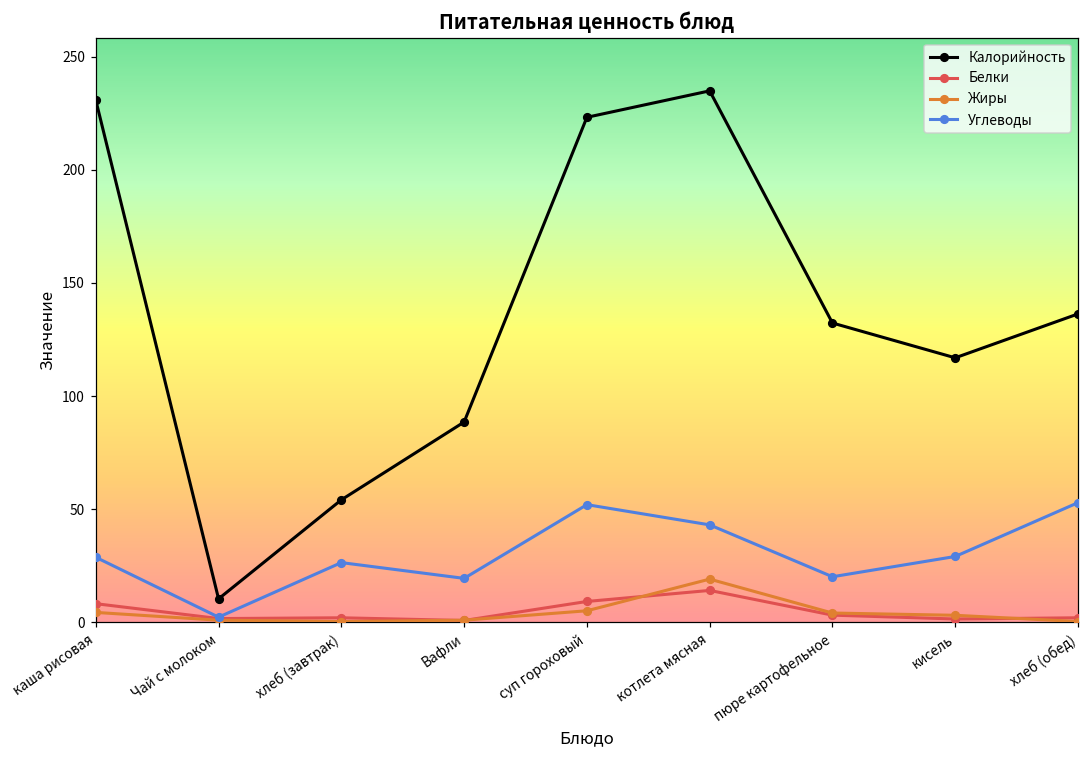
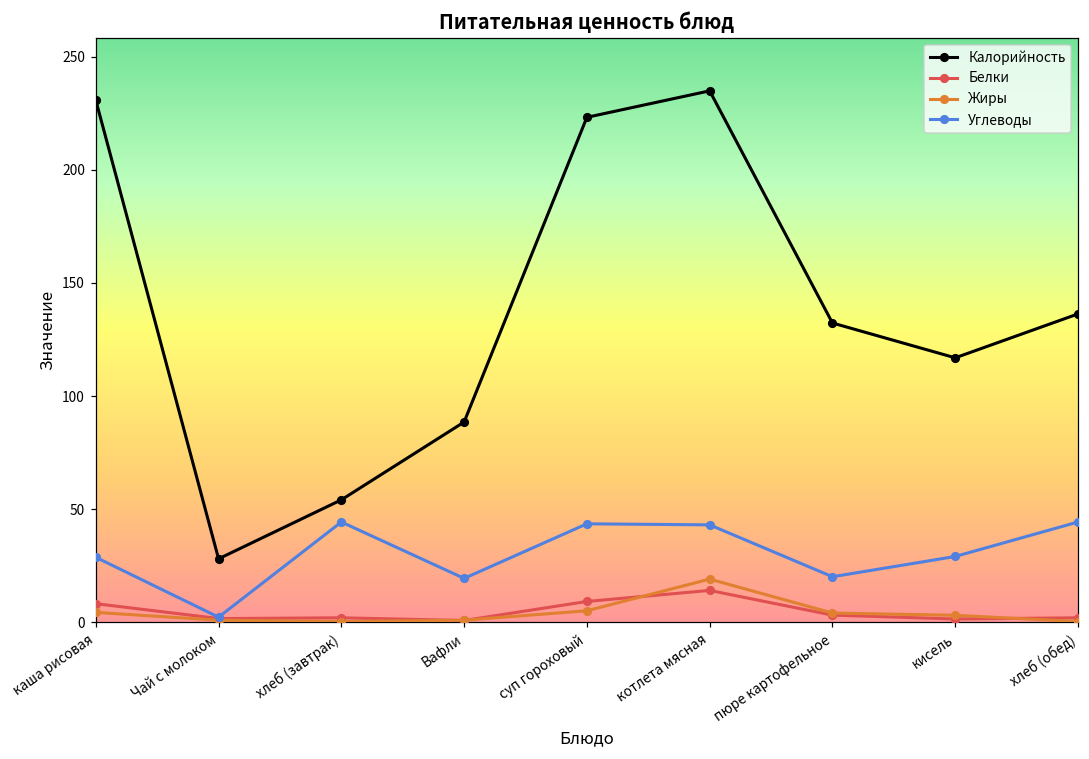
Калорийность, Чай с молоком: 10 -> 28
Углеводы, хлеб (завтрак): 26 -> 44
Углеводы, суп гороховый: 52 -> 43
Углеводы, хлеб (обед): 53 -> 44
